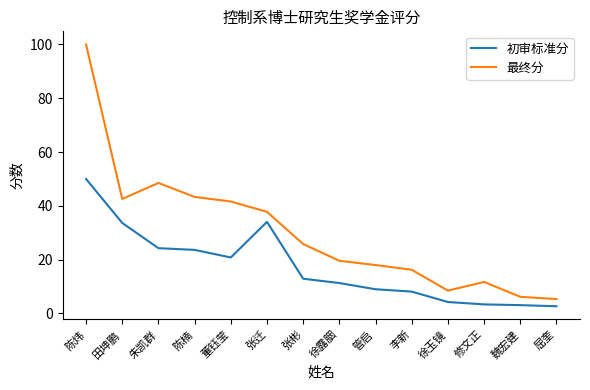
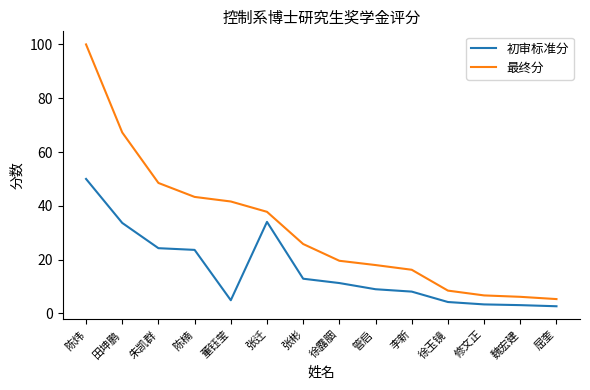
最终分, 田坤鹏: 43 -> 67
初审标准分, 董钰莹: 21 -> 5
最终分, 修文正: 12 -> 7
